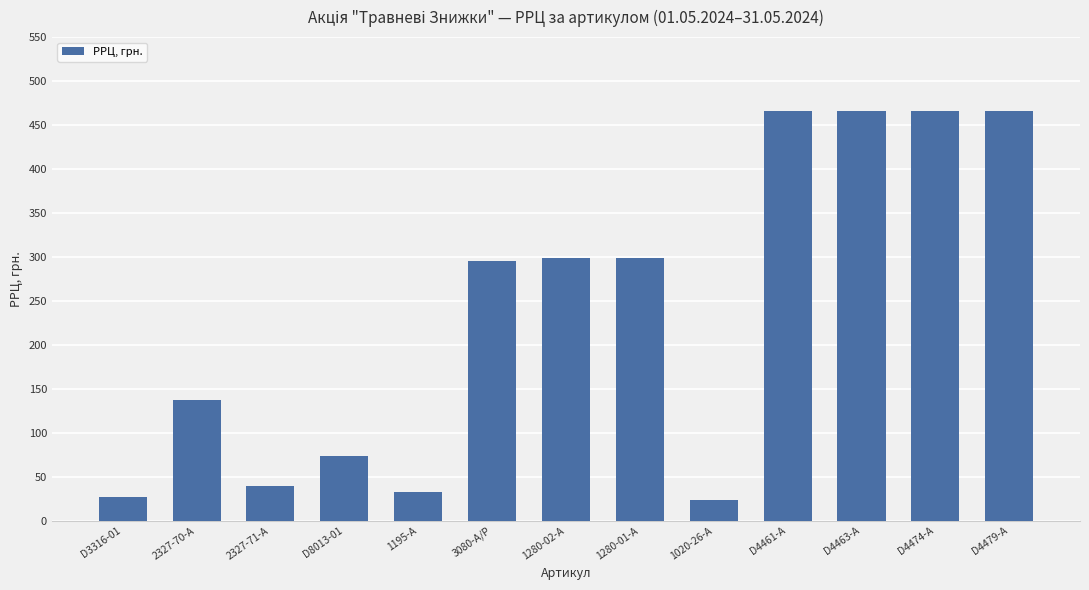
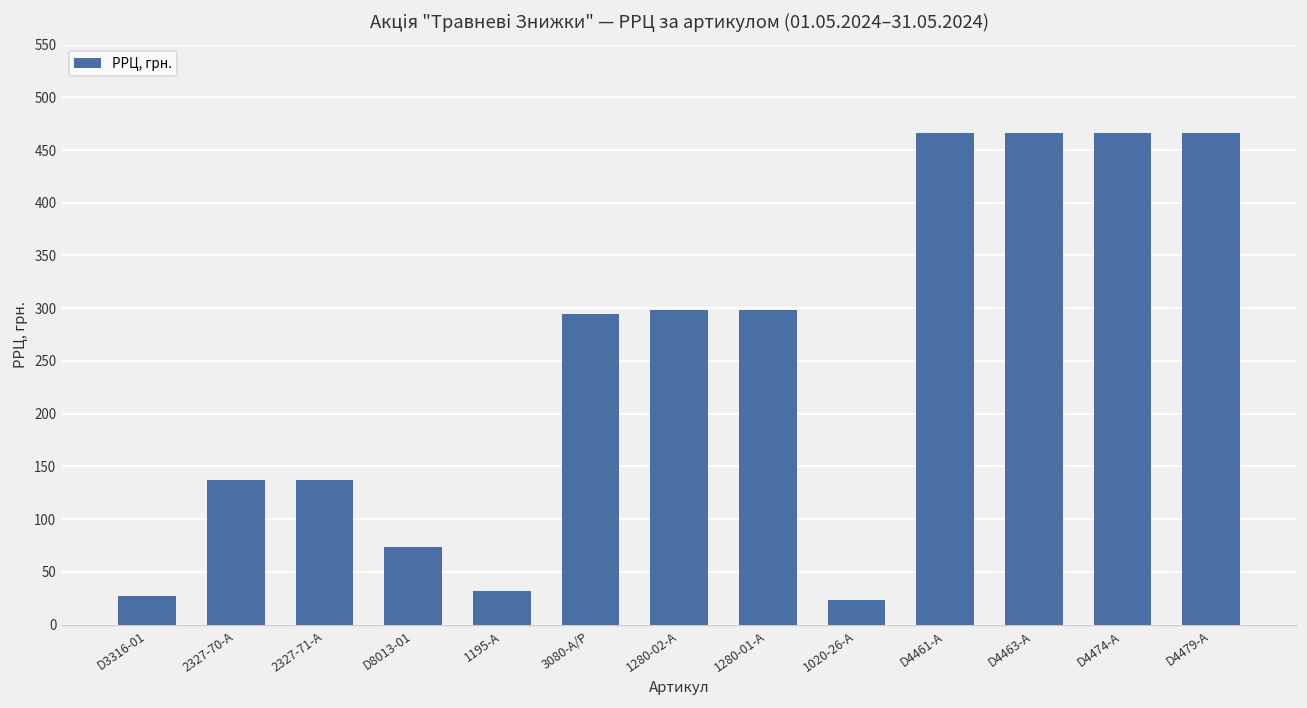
2327-71-A: 40 -> 140
